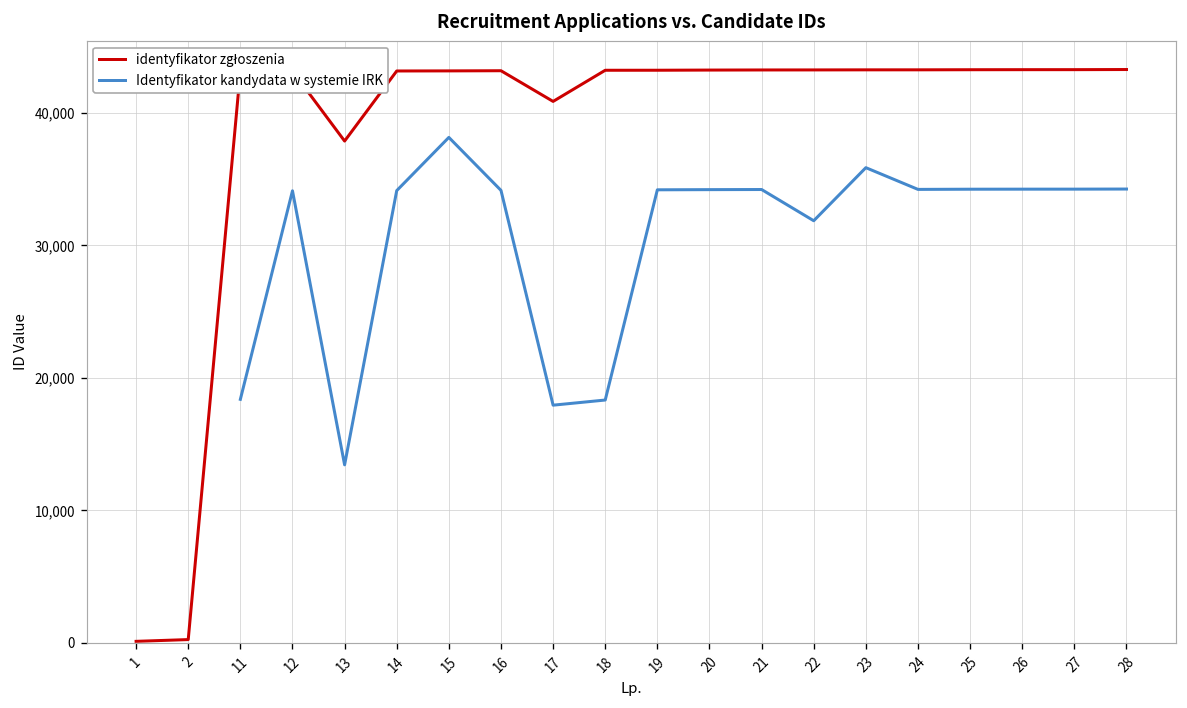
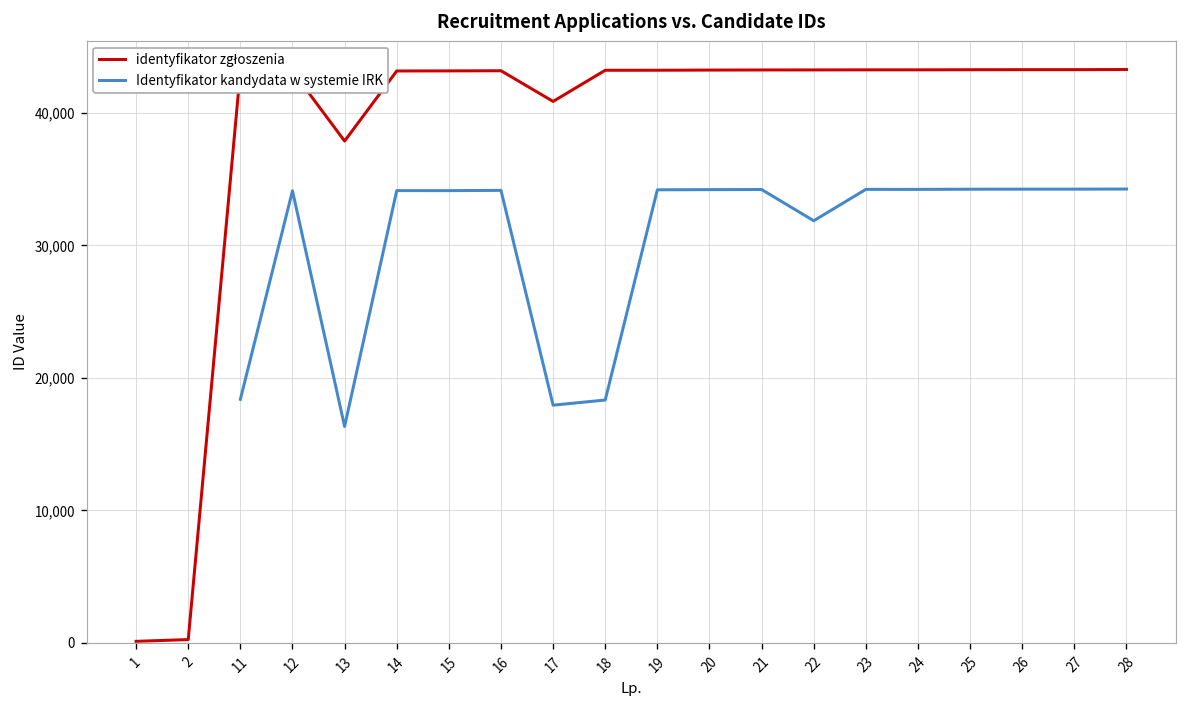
Identyfikator kandydata w systemie IRK, 13: 13,400 -> 16,300
Identyfikator kandydata w systemie IRK, 15: 38,100 -> 34,100
Identyfikator kandydata w systemie IRK, 23: 35,900 -> 34,200
